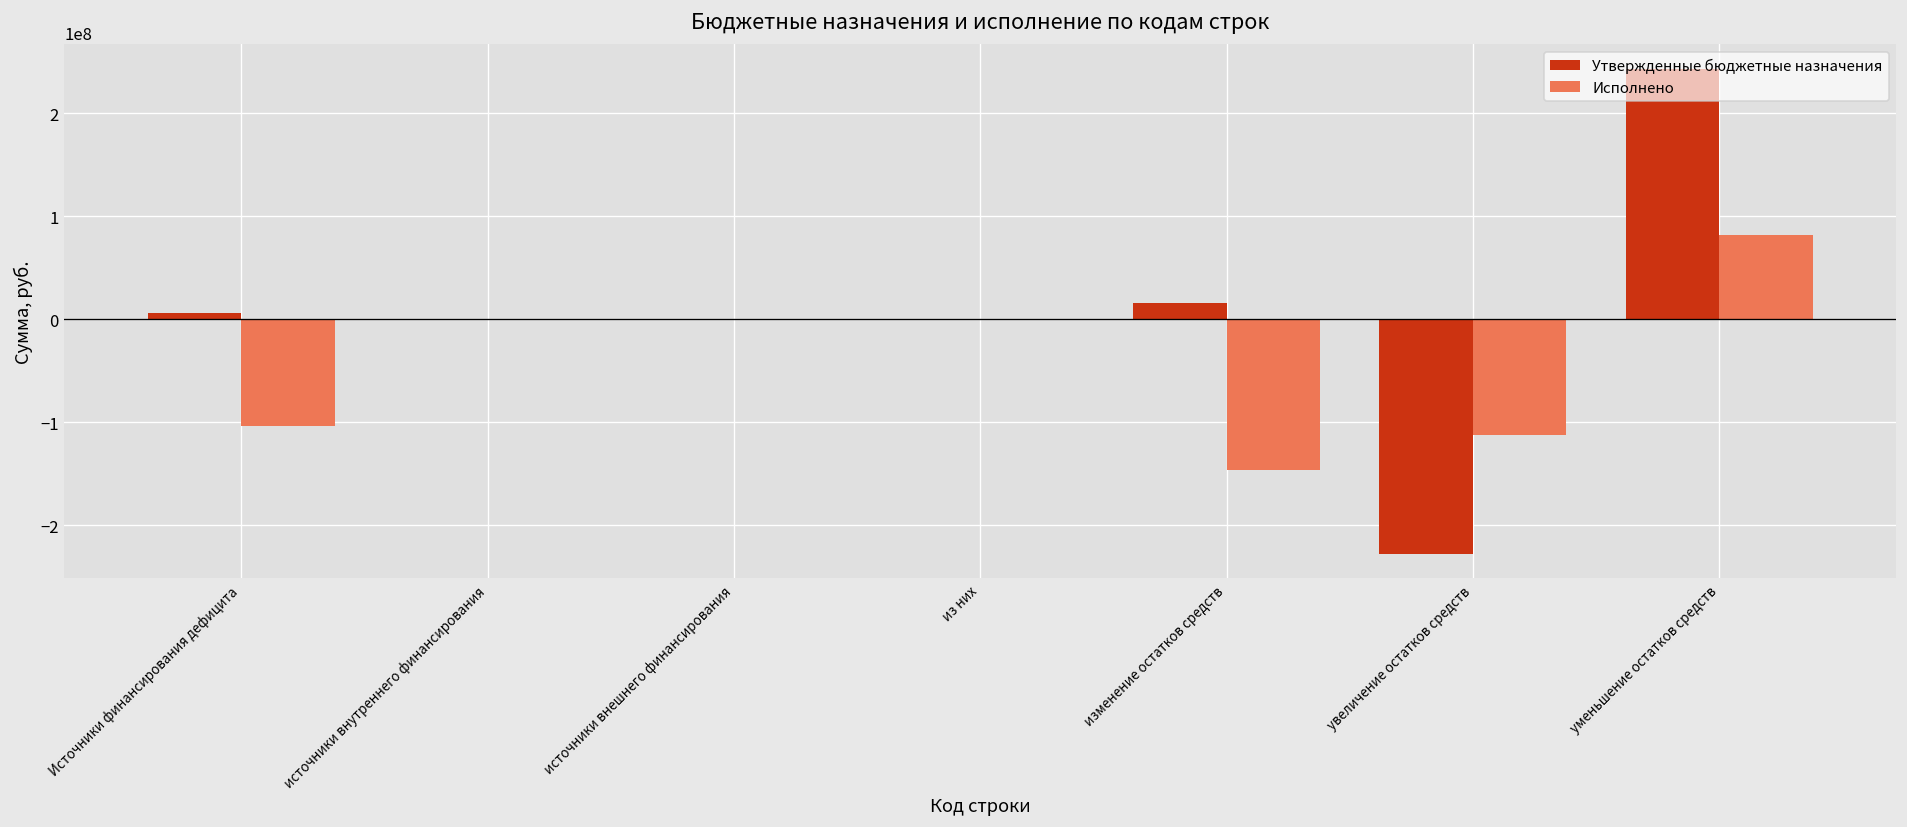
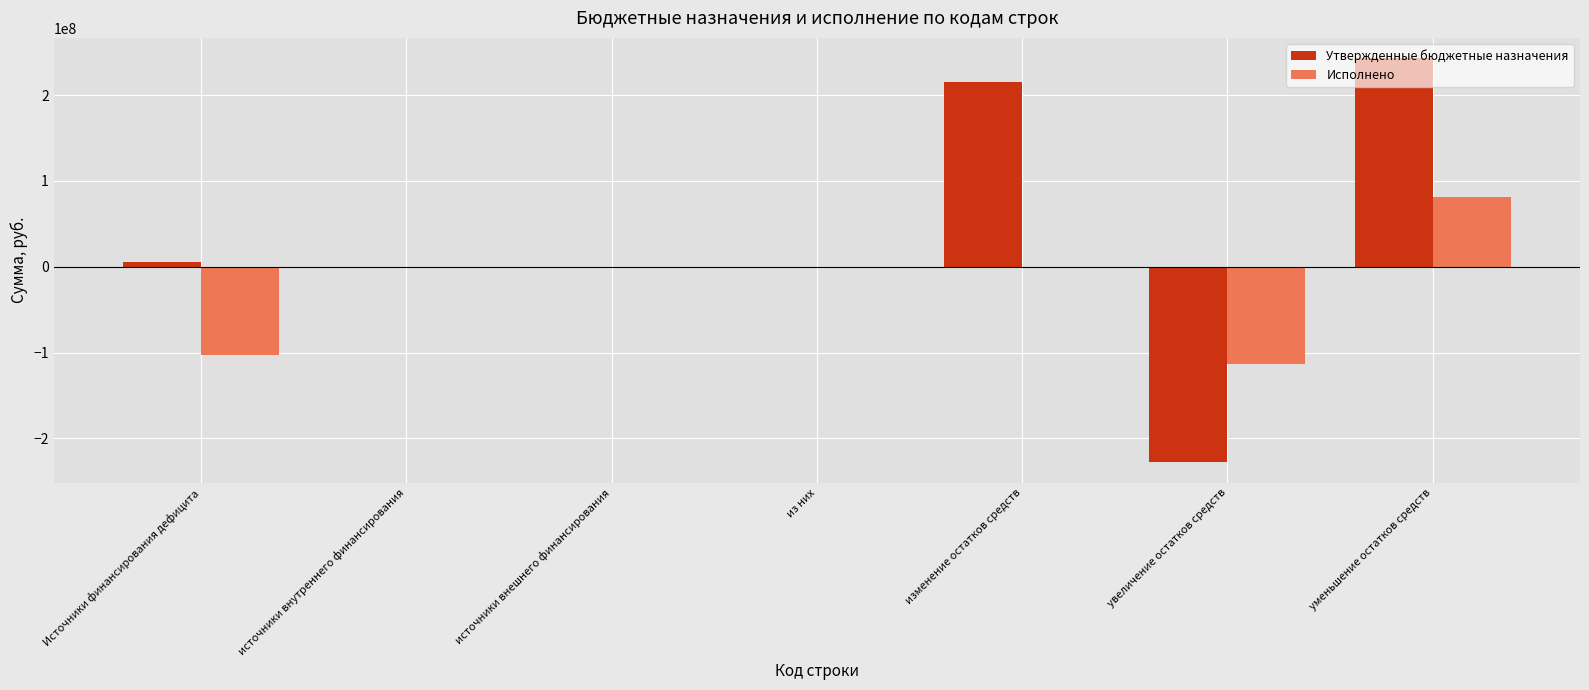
Утвержденные бюджетные назначения, изменение остатков средств: 20000000 -> 210000000
Исполнено, изменение остатков средств: -150000000 -> 0
